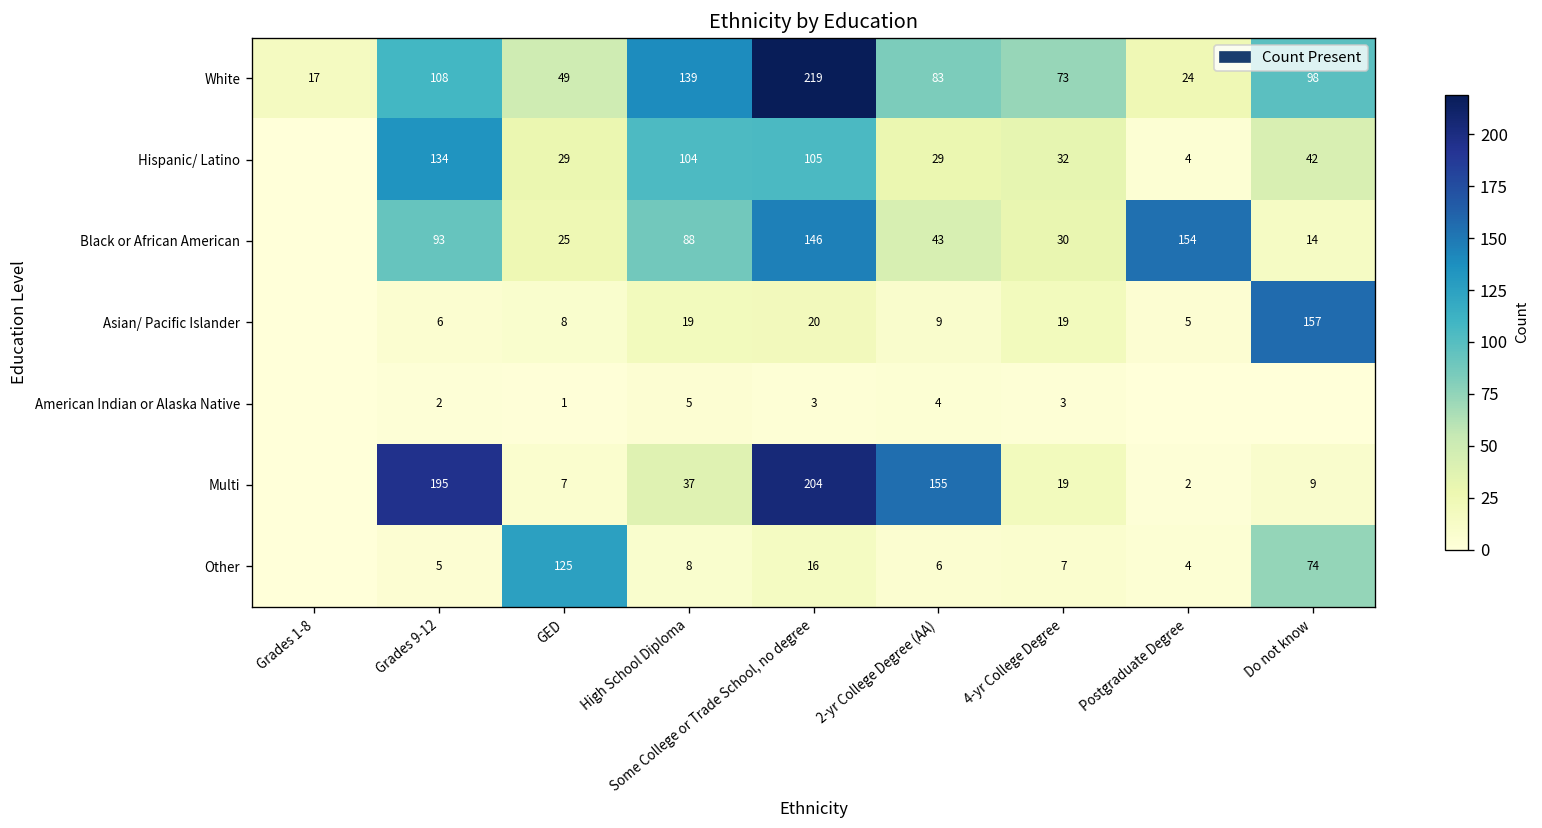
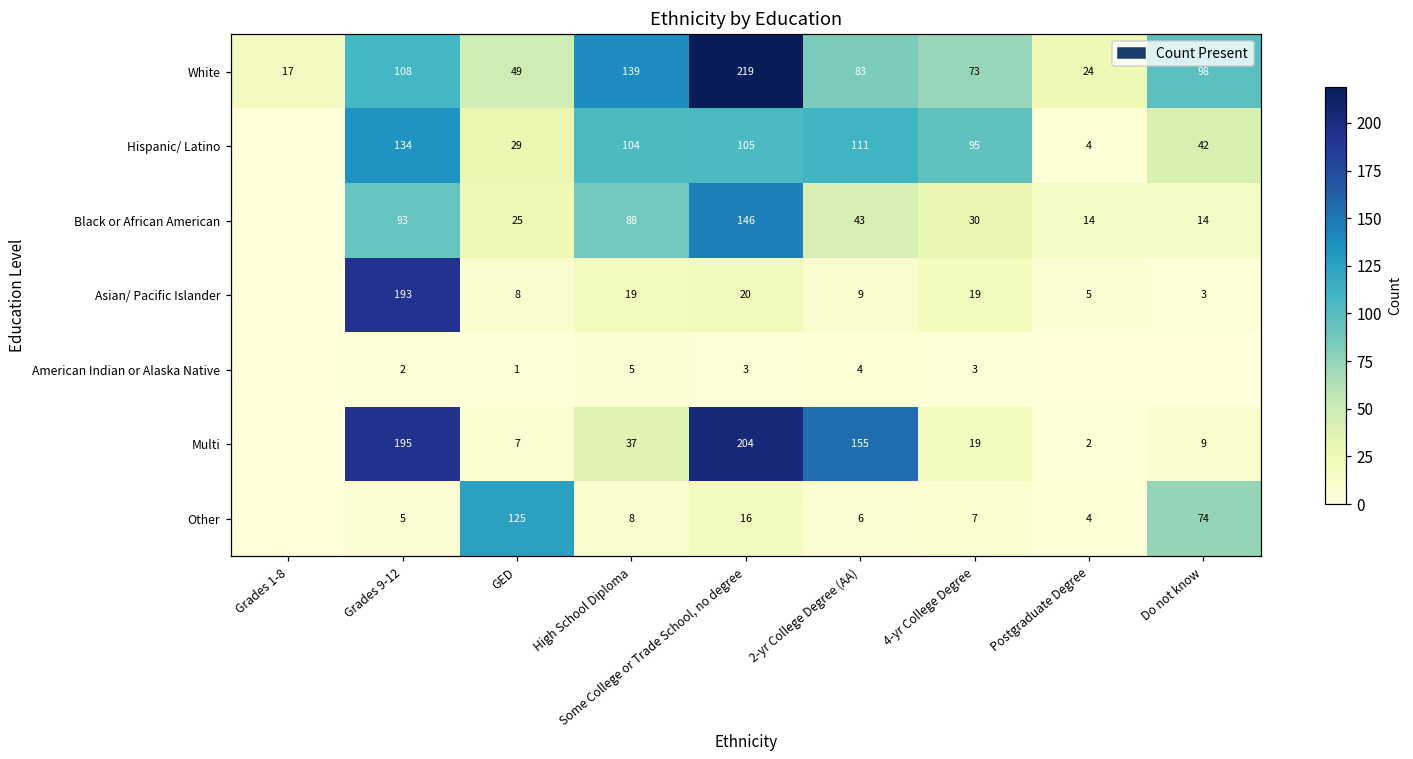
Hispanic/ Latino, 2-yr College Degree (AA): 29 -> 111
Hispanic/ Latino, 4-yr College Degree: 32 -> 95
Black or African American, Postgraduate Degree: 154 -> 14
Asian/ Pacific Islander, Grades 9-12: 6 -> 193
Asian/ Pacific Islander, Do not know: 157 -> 3
